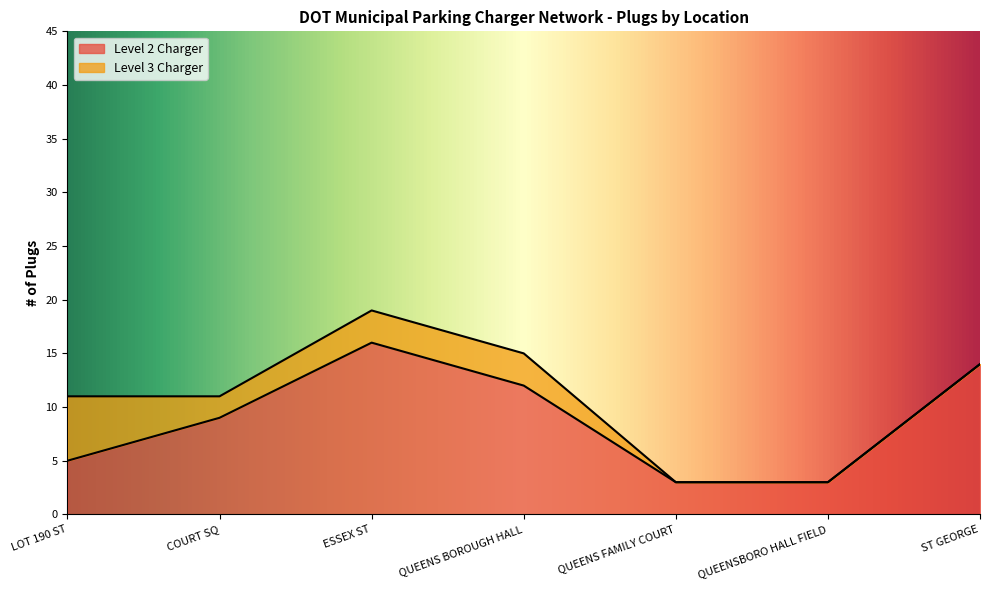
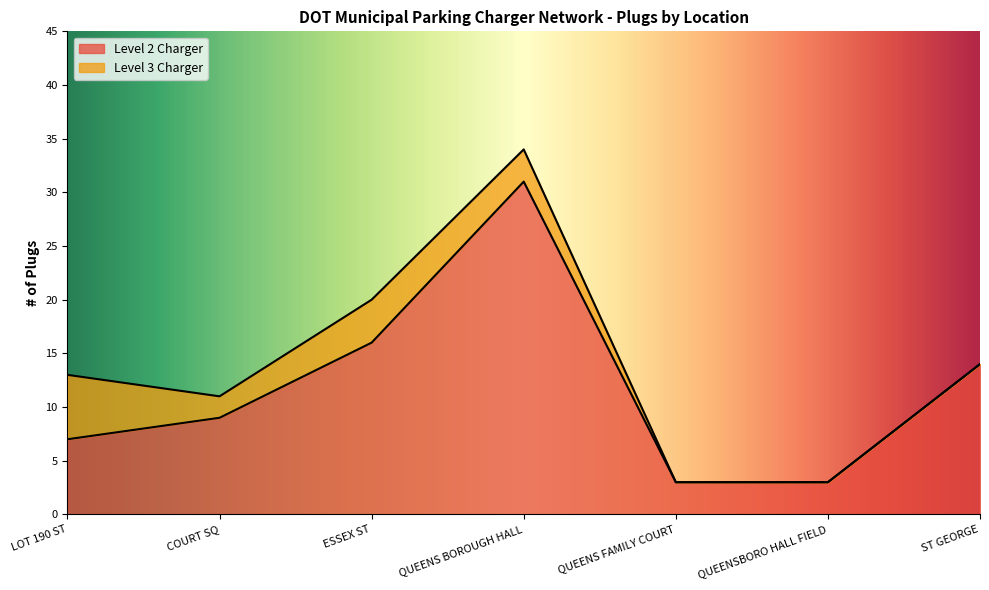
Level 2 Charger, LOT 190 ST: 5 -> 7
Level 3 Charger, ESSEX ST: 3 -> 4
Level 2 Charger, QUEENS BOROUGH HALL: 12 -> 31
